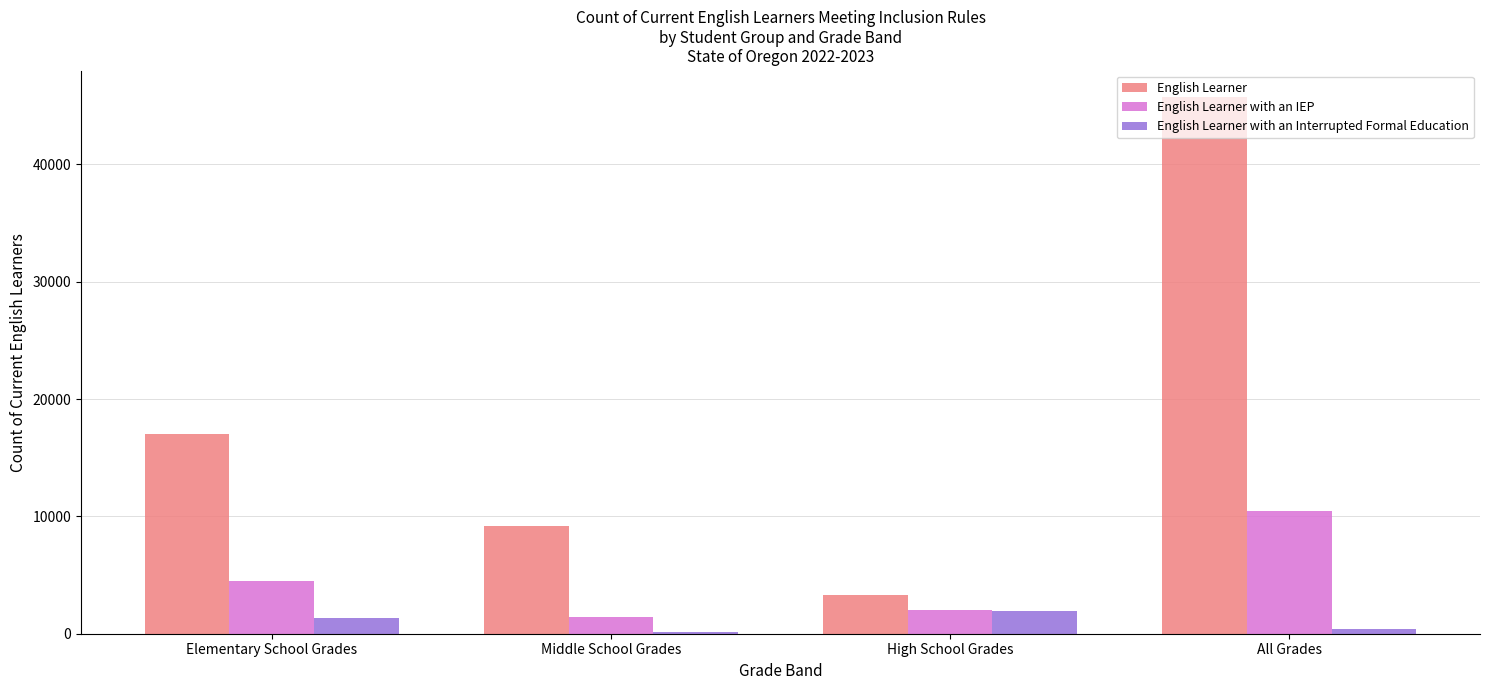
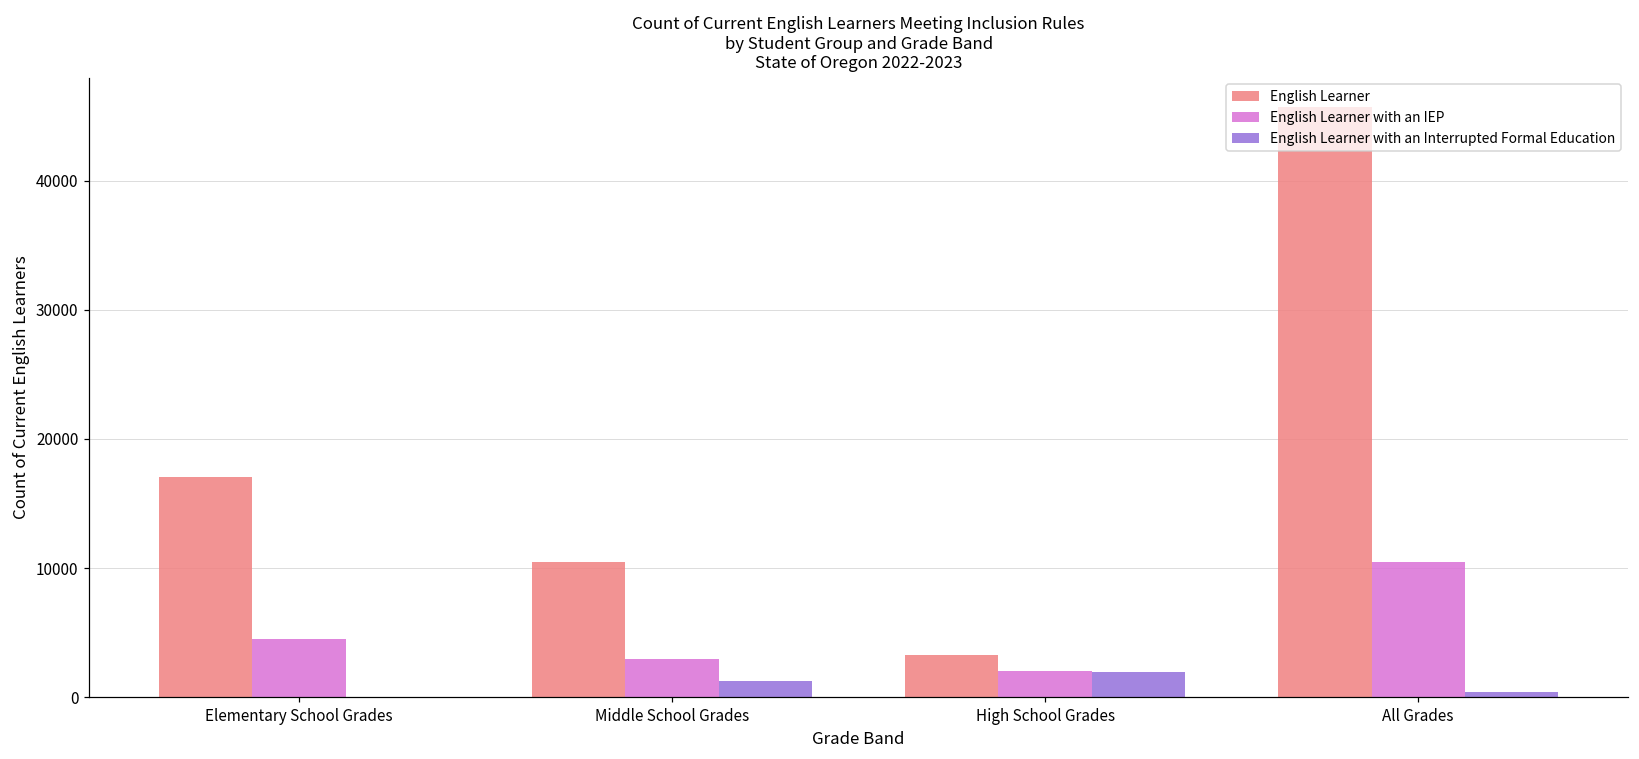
English Learner with an Interrupted Formal Education, Elementary School Grades: 1400 -> 0
English Learner, Middle School Grades: 9200 -> 10400
English Learner with an IEP, Middle School Grades: 1400 -> 2900
English Learner with an Interrupted Formal Education, Middle School Grades: 100 -> 1300
